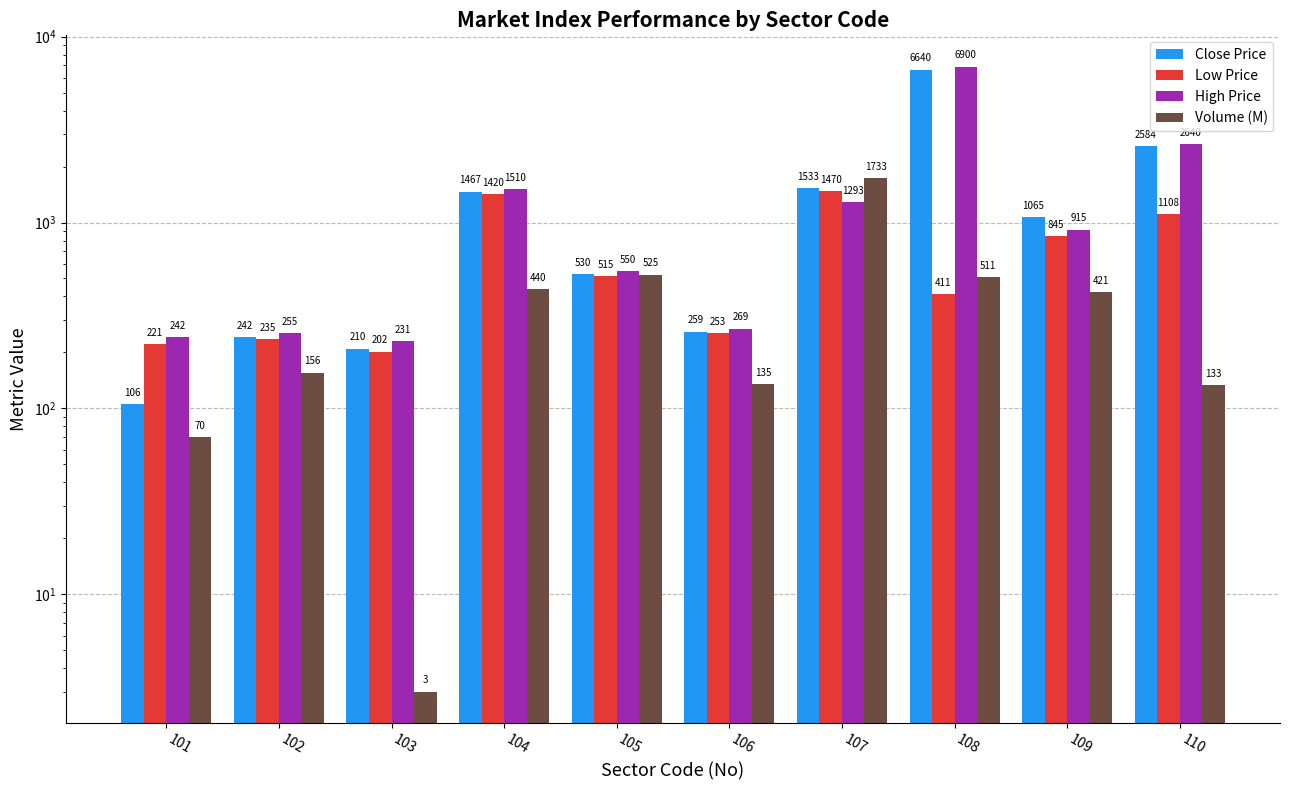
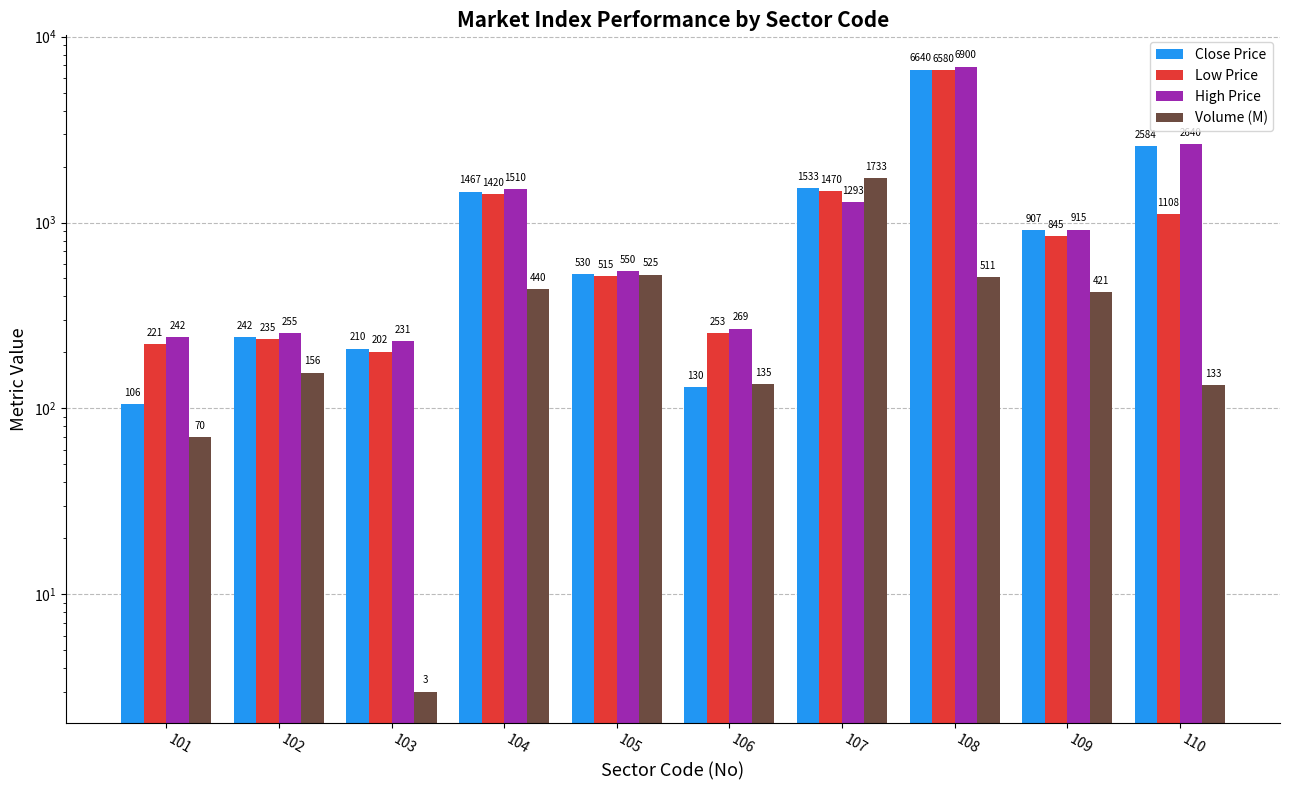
Close Price, 106: 259 -> 130
Low Price, 108: 411 -> 6580
Close Price, 109: 1065 -> 907
